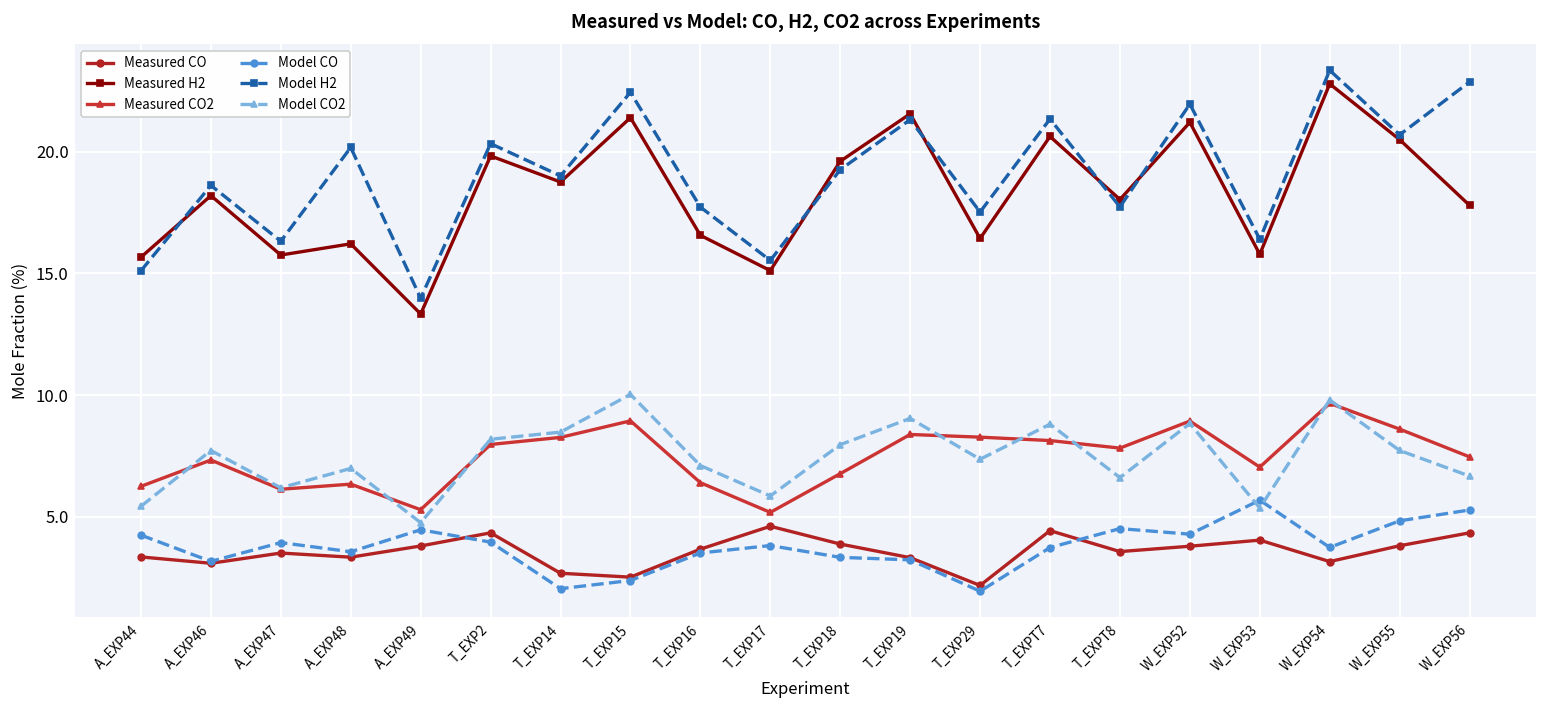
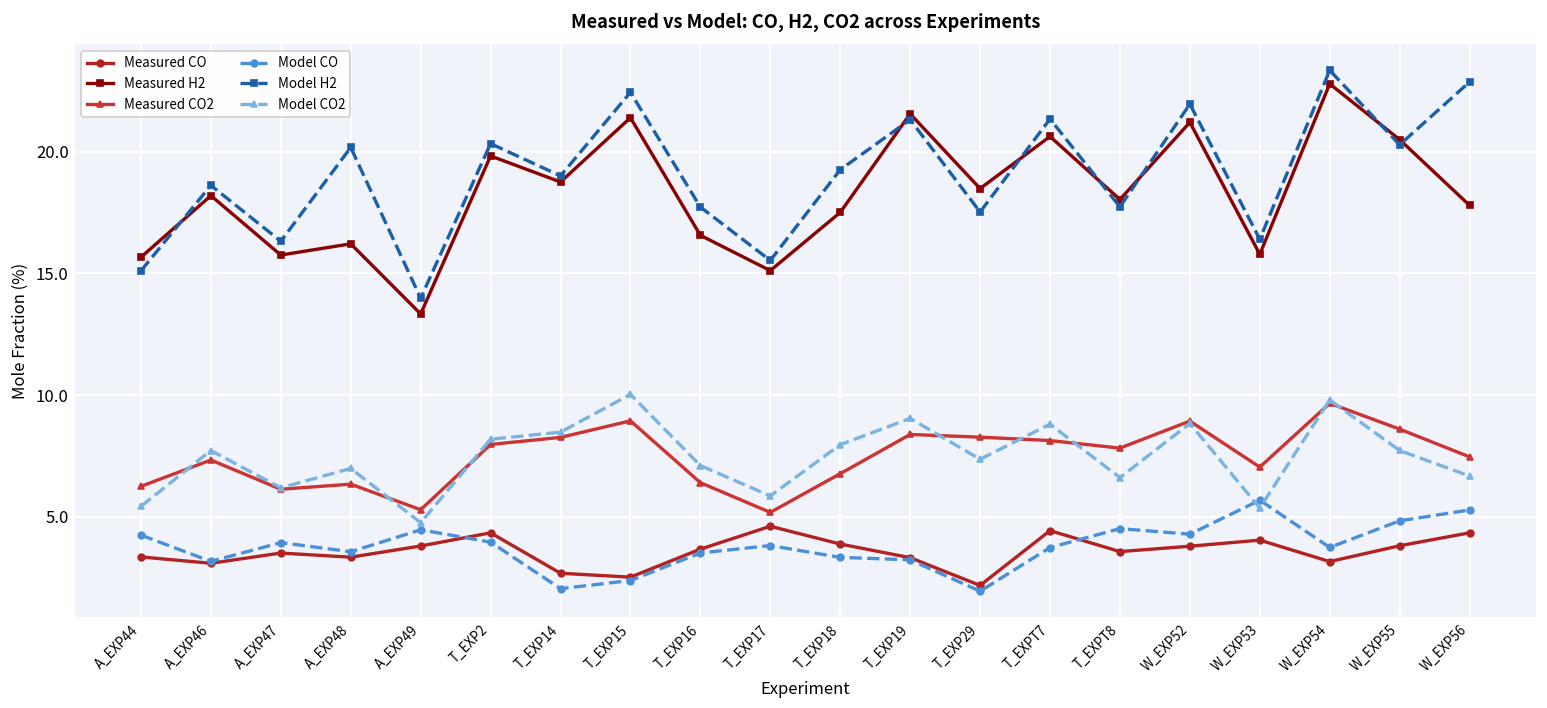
Measured H2, T_EXP18: 19.6 -> 17.5
Measured H2, T_EXP29: 16.4 -> 18.5
Model H2, W_EXP55: 20.7 -> 20.3
